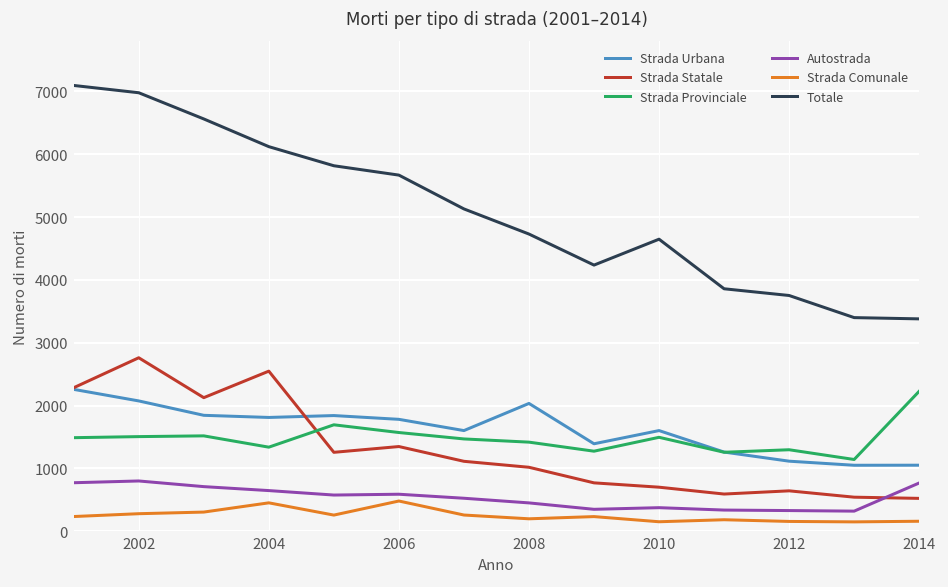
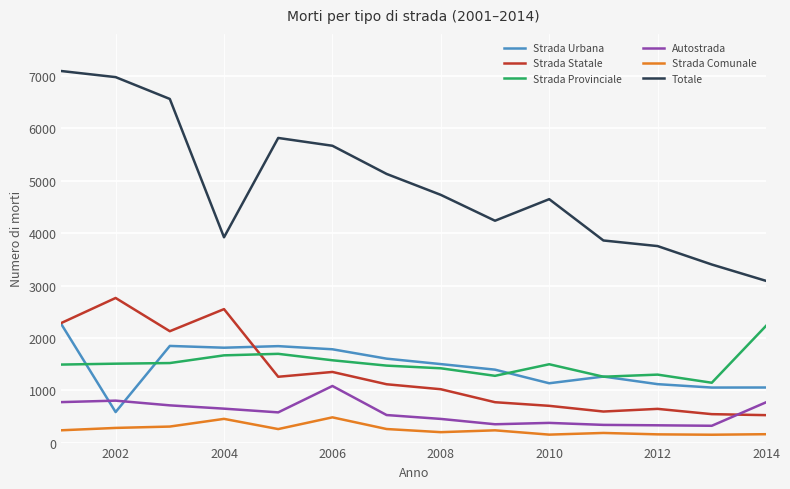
Strada Urbana, 2002: 2100 -> 600
Strada Provinciale, 2004: 1300 -> 1700
Totale, 2004: 6100 -> 3900
Autostrada, 2006: 600 -> 1100
Strada Urbana, 2008: 2000 -> 1500
Strada Urbana, 2010: 1600 -> 1100
Totale, 2014: 3400 -> 3100
